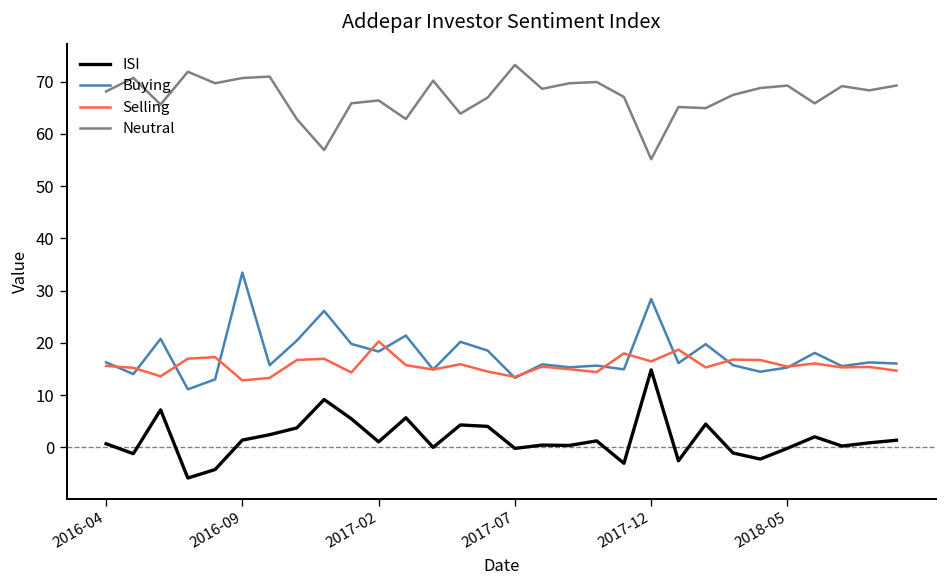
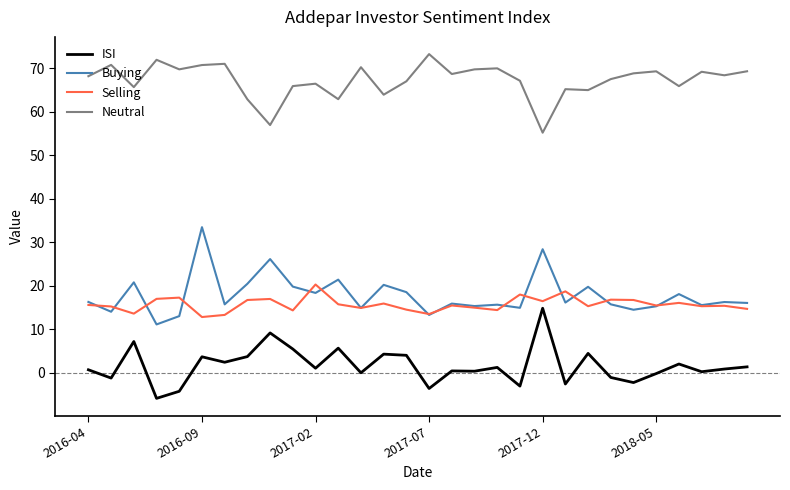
ISI, 2016-09: 1 -> 4
ISI, 2017-07: 0 -> -4
